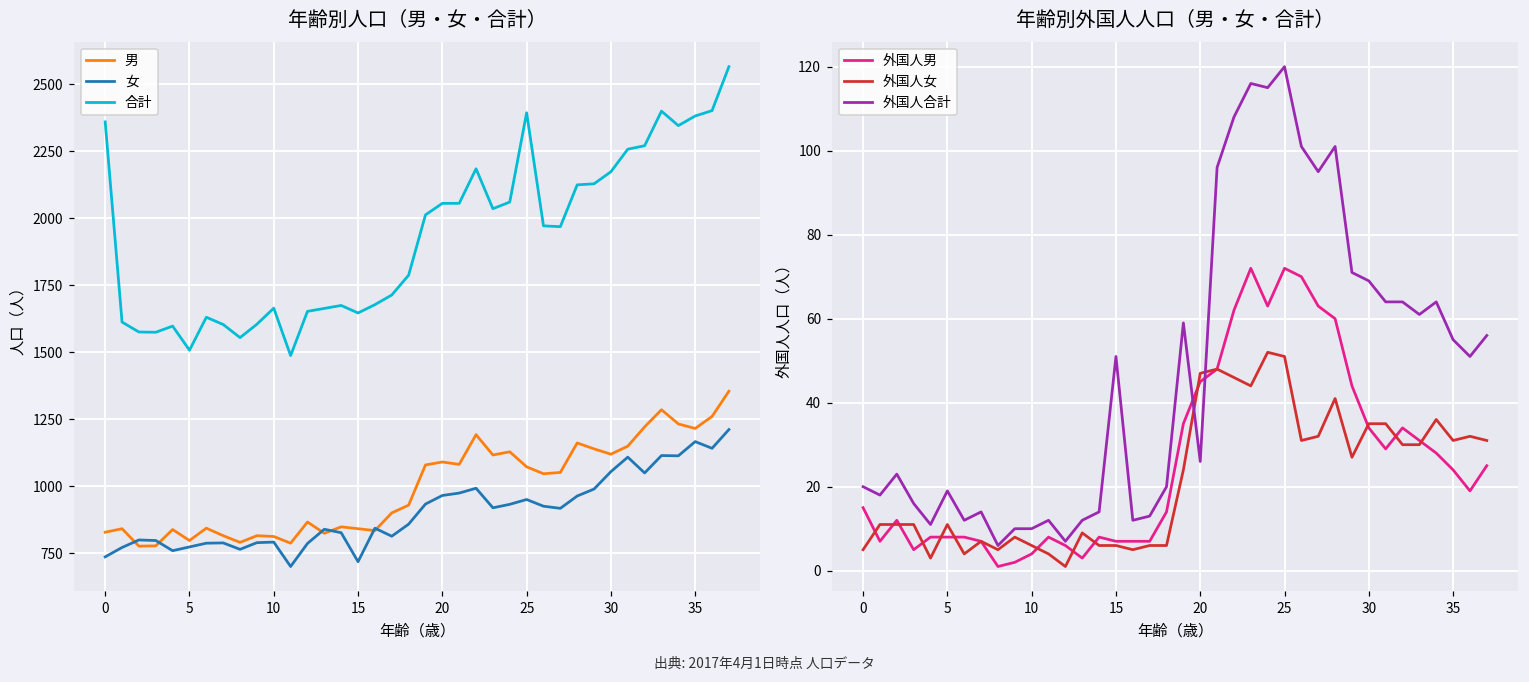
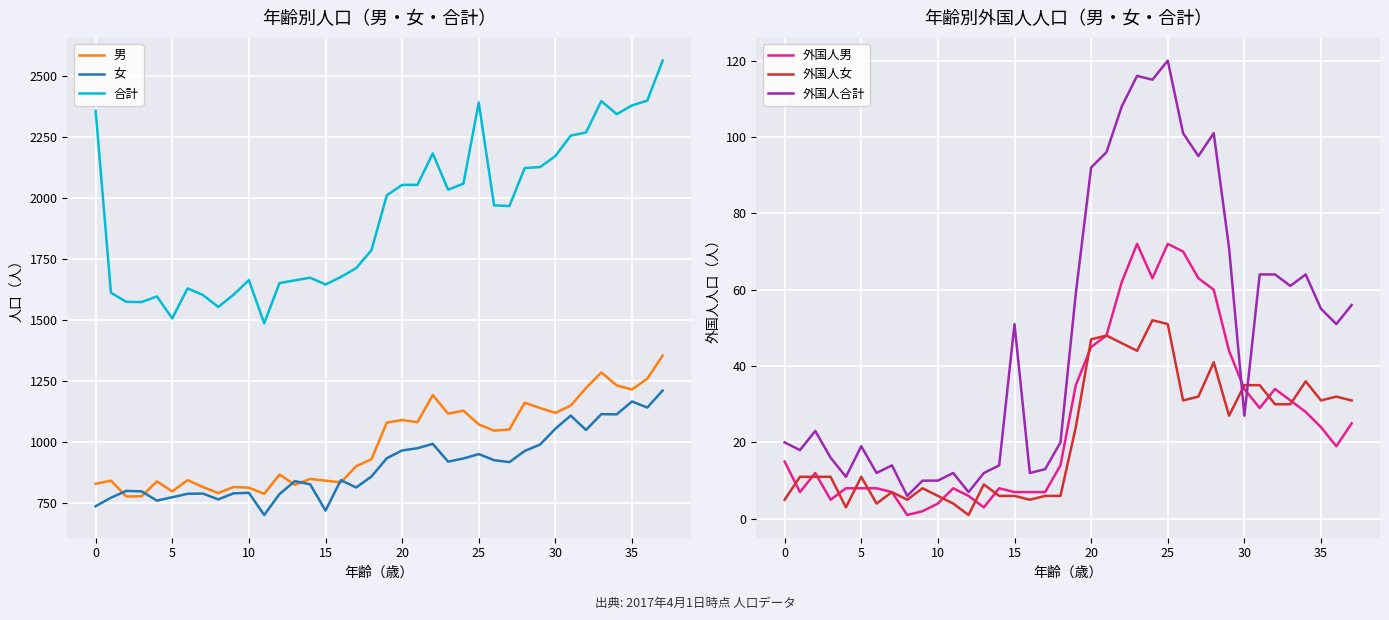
年齢別外国人人口（男・女・合計）, 外国人合計, 20: 26 -> 92
年齢別外国人人口（男・女・合計）, 外国人合計, 30: 69 -> 27
